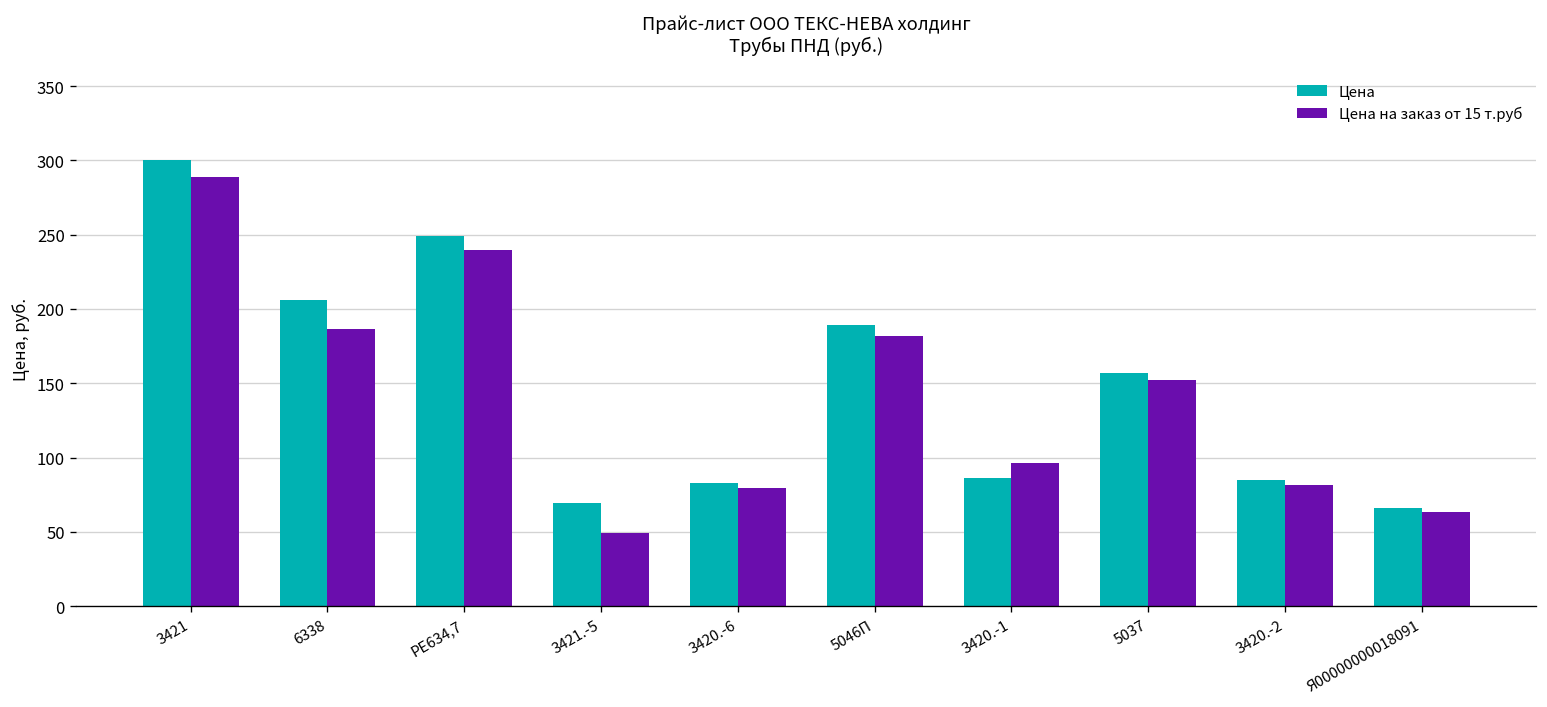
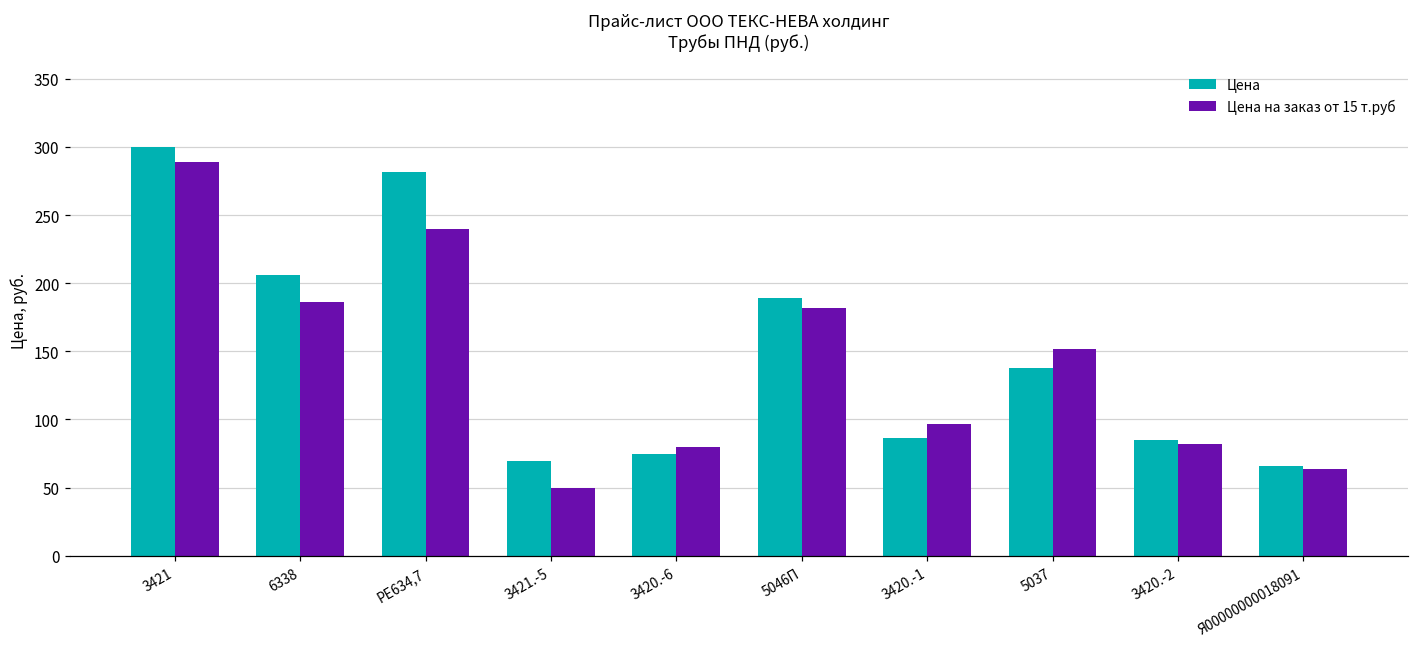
Цена, PE634,7: 249 -> 282
Цена, 3420.-6: 83 -> 75
Цена, 5037: 157 -> 138
